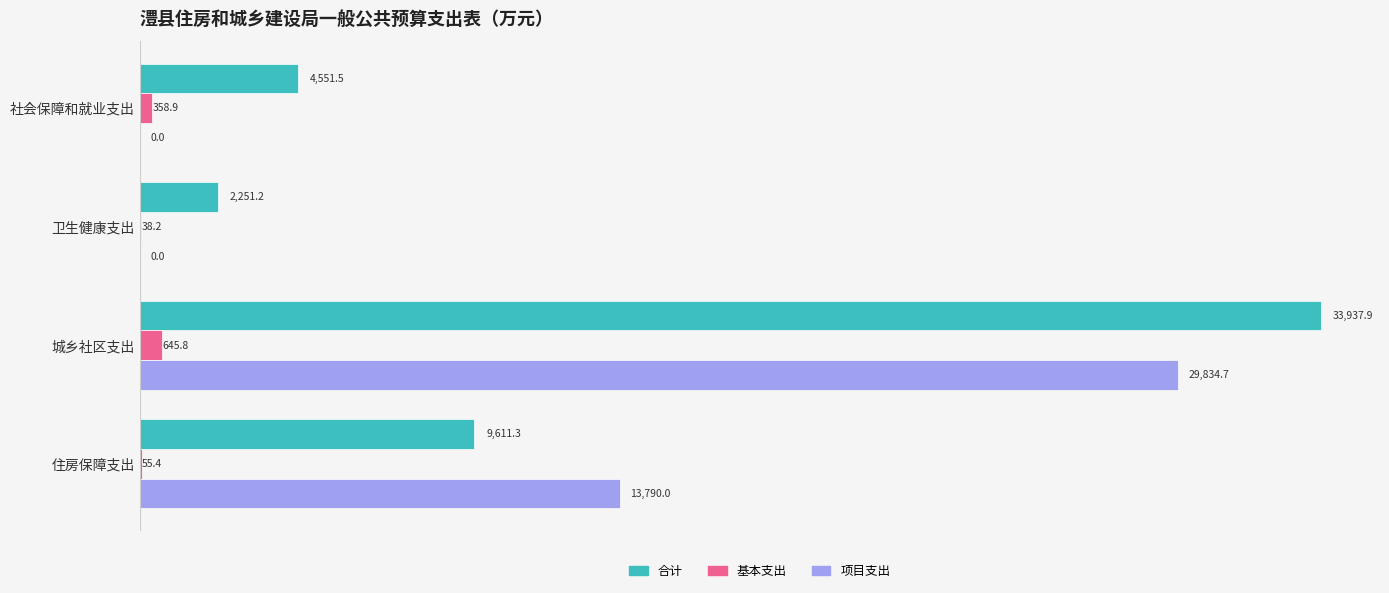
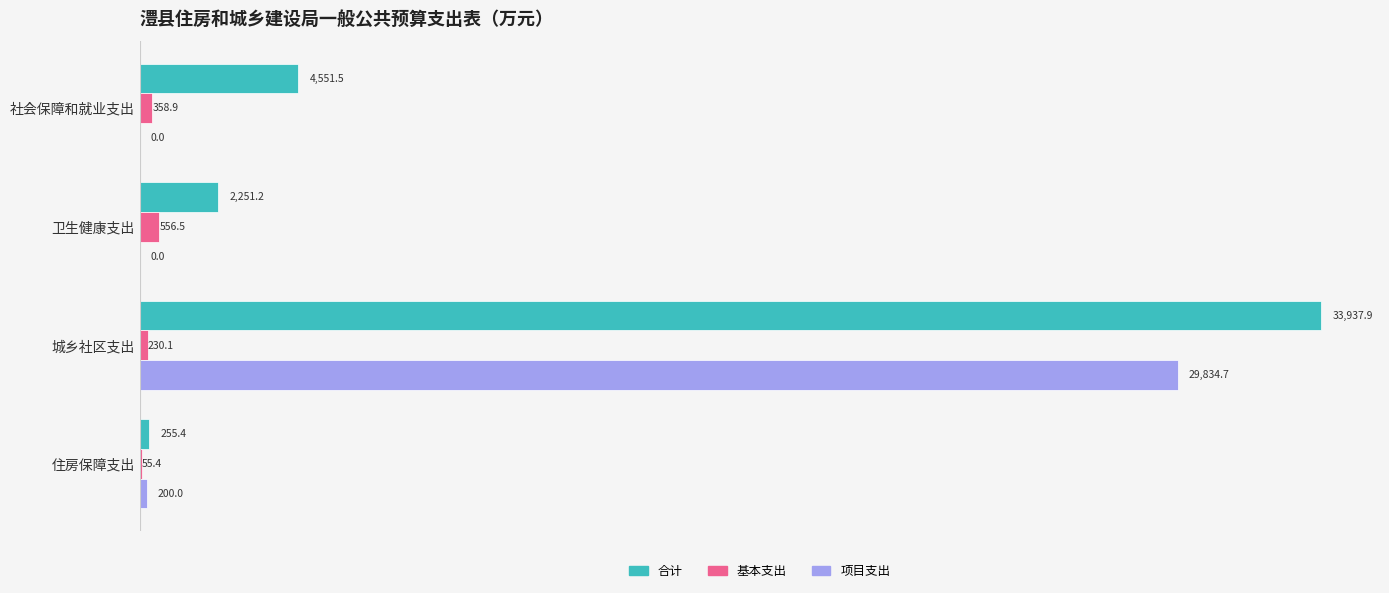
基本支出, 卫生健康支出: 38.2 -> 556.5
基本支出, 城乡社区支出: 645.8 -> 230.1
合计, 住房保障支出: 9,611.3 -> 255.4
项目支出, 住房保障支出: 13,790.0 -> 200.0
